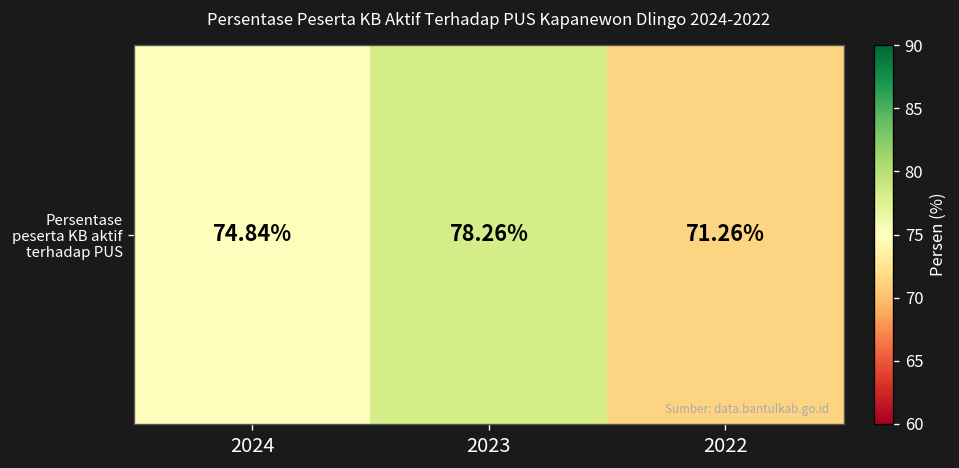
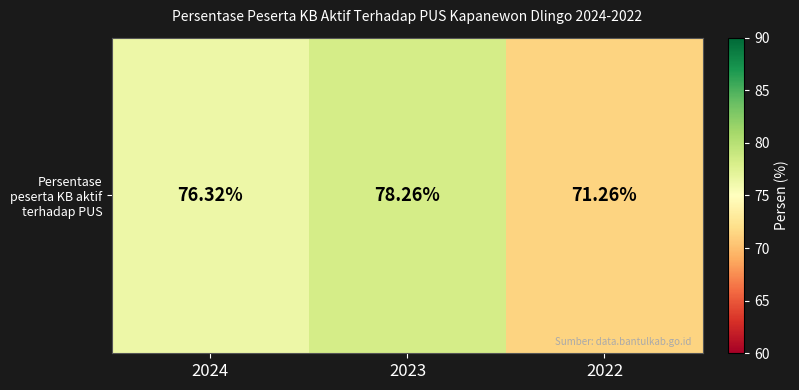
Persentase peserta KB aktif terhadap PUS, 2024: 74.84% -> 76.32%
